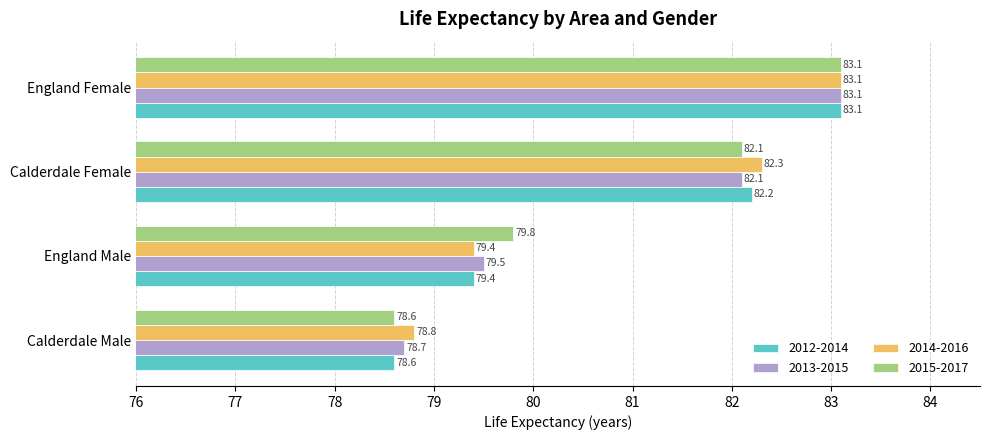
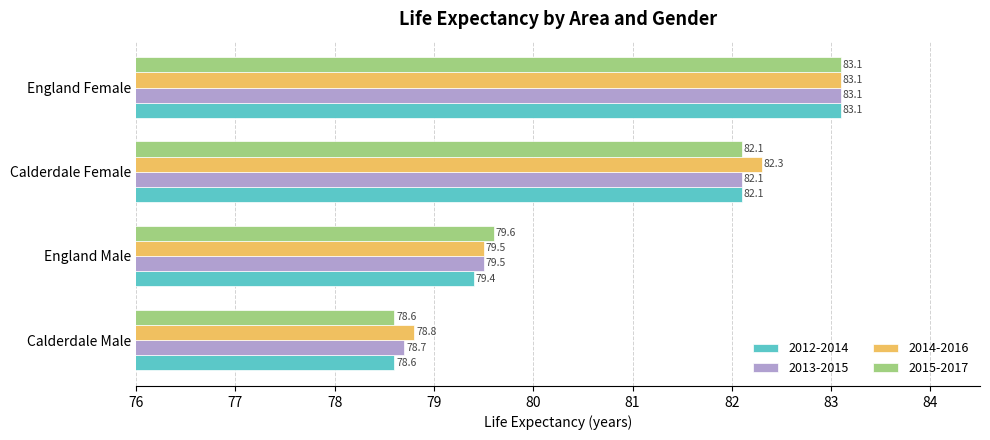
2012-2014, Calderdale Female: 82.2 -> 82.1
2015-2017, England Male: 79.8 -> 79.6
2014-2016, England Male: 79.4 -> 79.5
